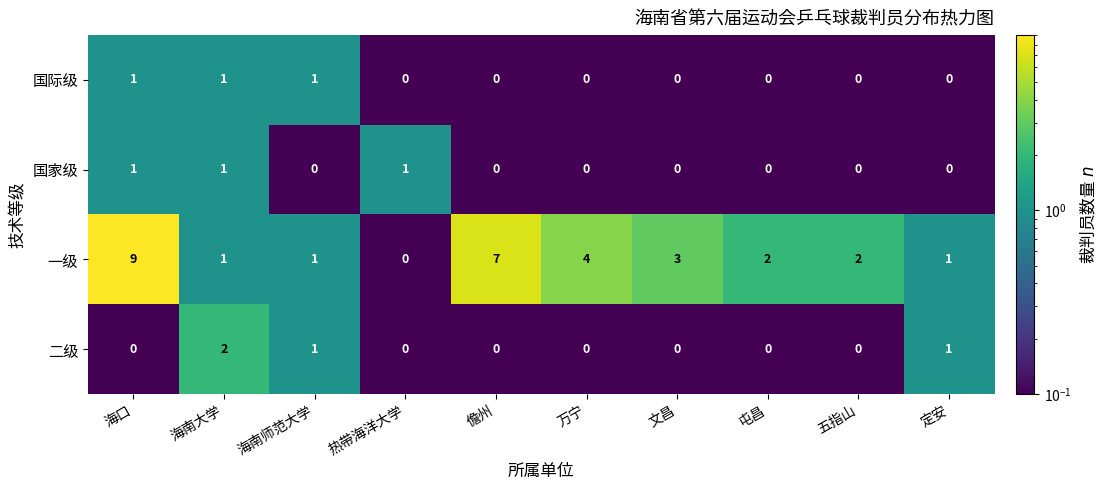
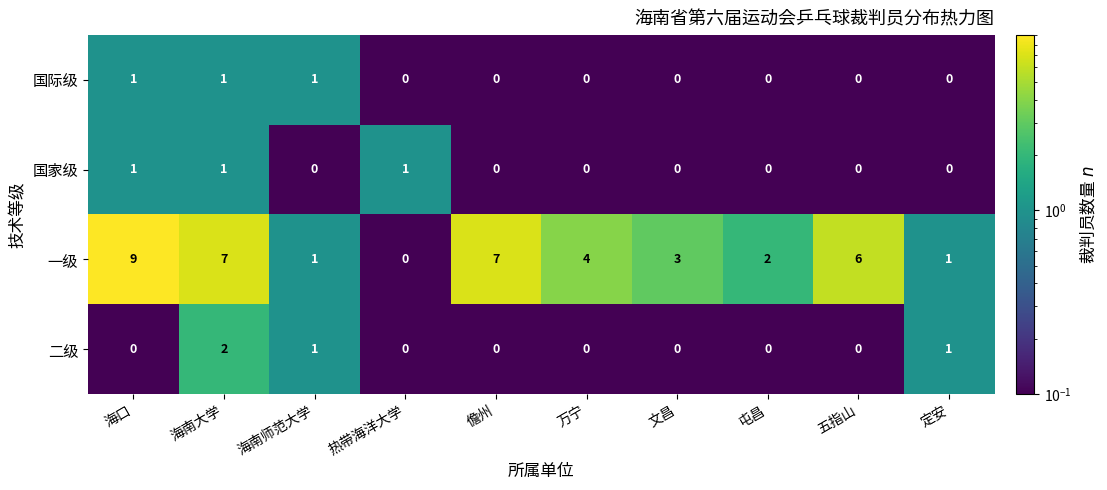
一级, 海南大学: 1 -> 7
一级, 五指山: 2 -> 6
